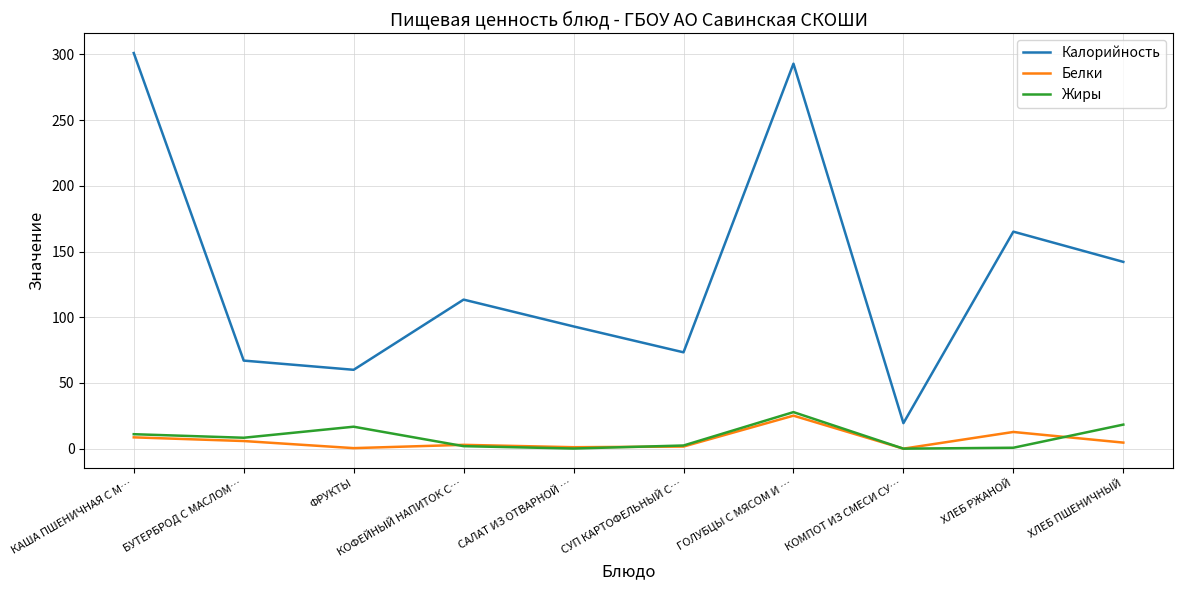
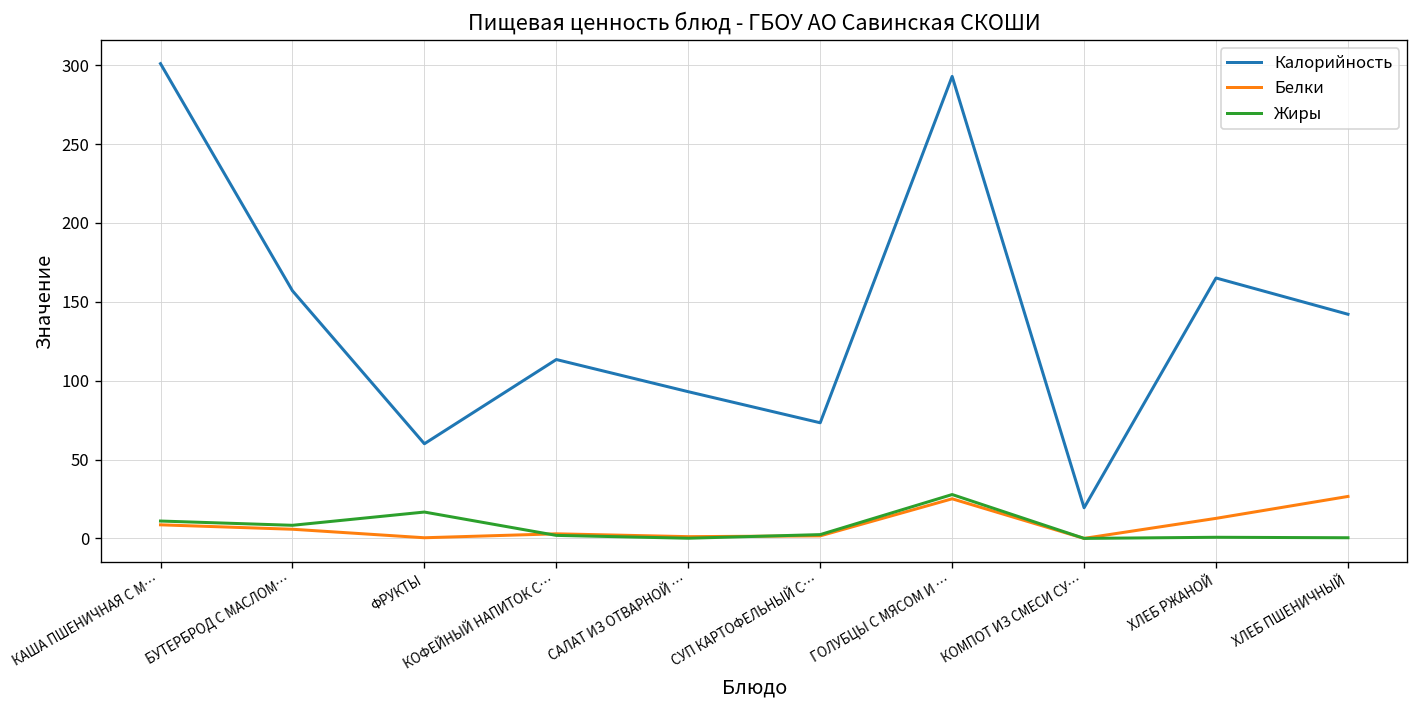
Калорийность, БУТЕРБРОД С МАСЛОМ…: 67 -> 157
Белки, ХЛЕБ ПШЕНИЧНЫЙ: 5 -> 27
Жиры, ХЛЕБ ПШЕНИЧНЫЙ: 18 -> 0
